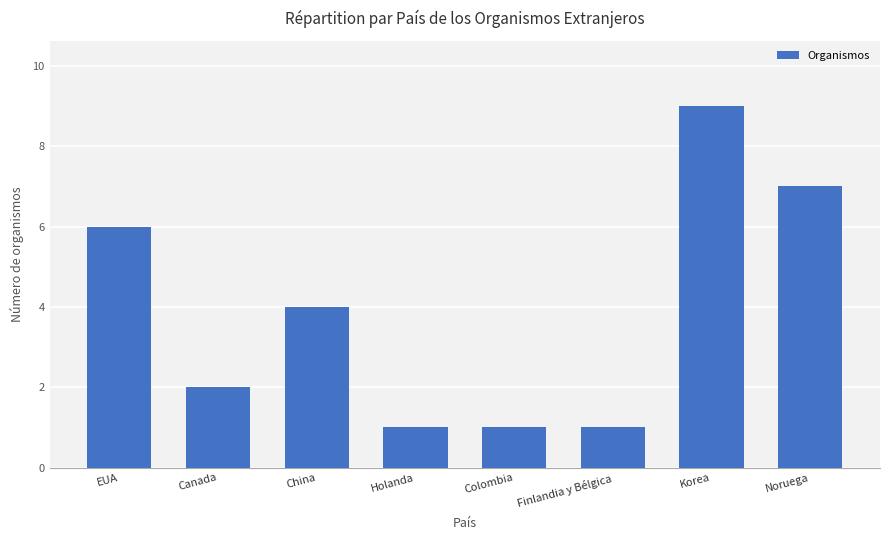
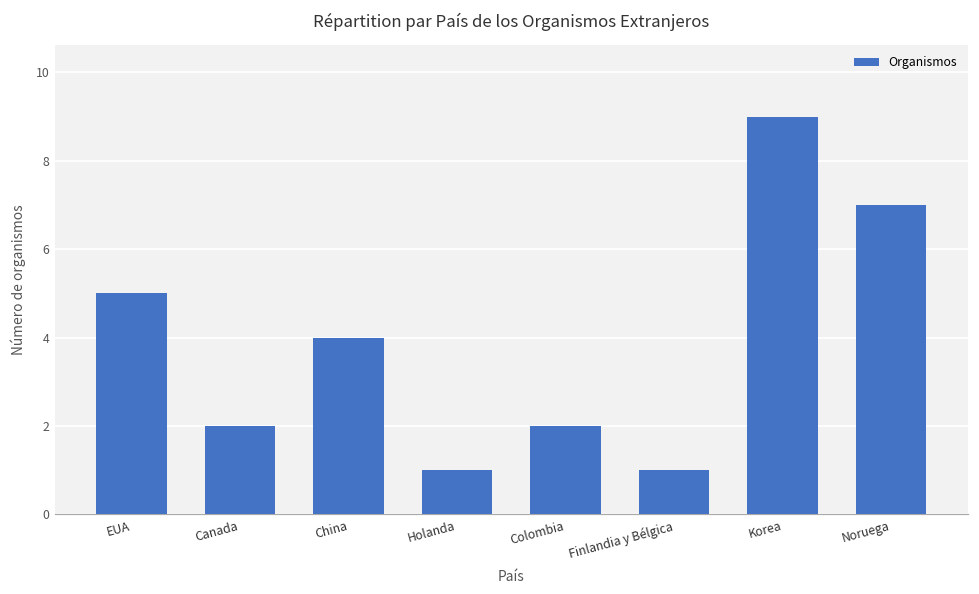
EUA: 6 -> 5
Colombia: 1 -> 2
